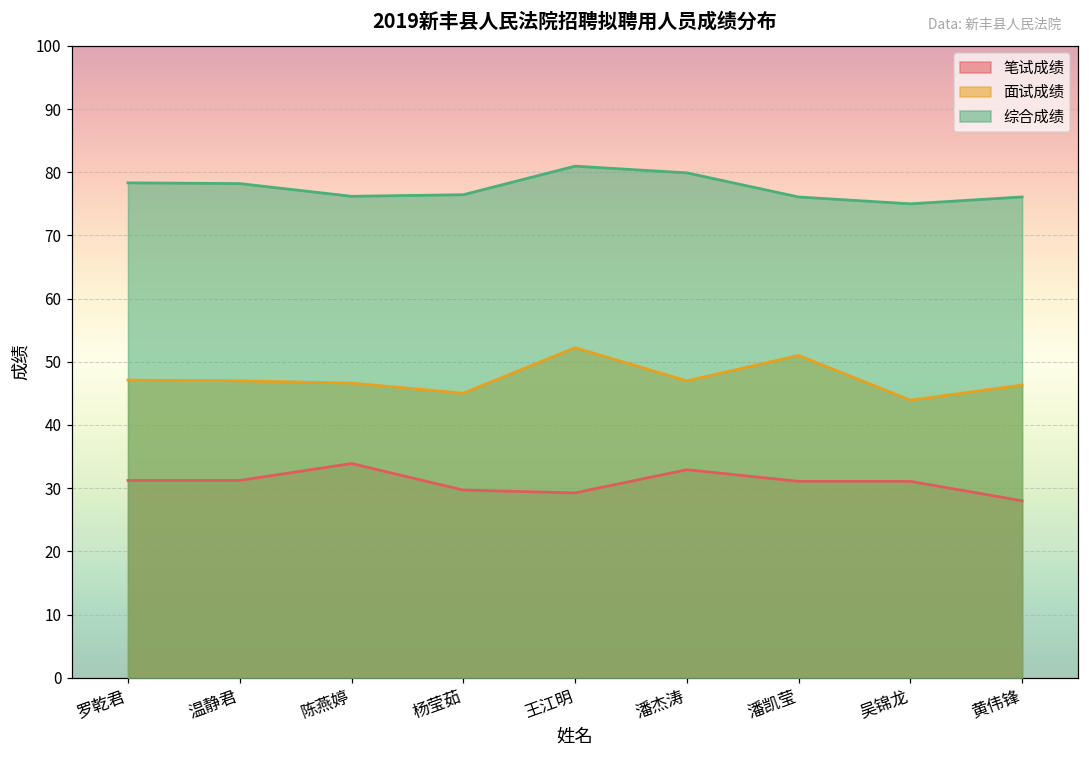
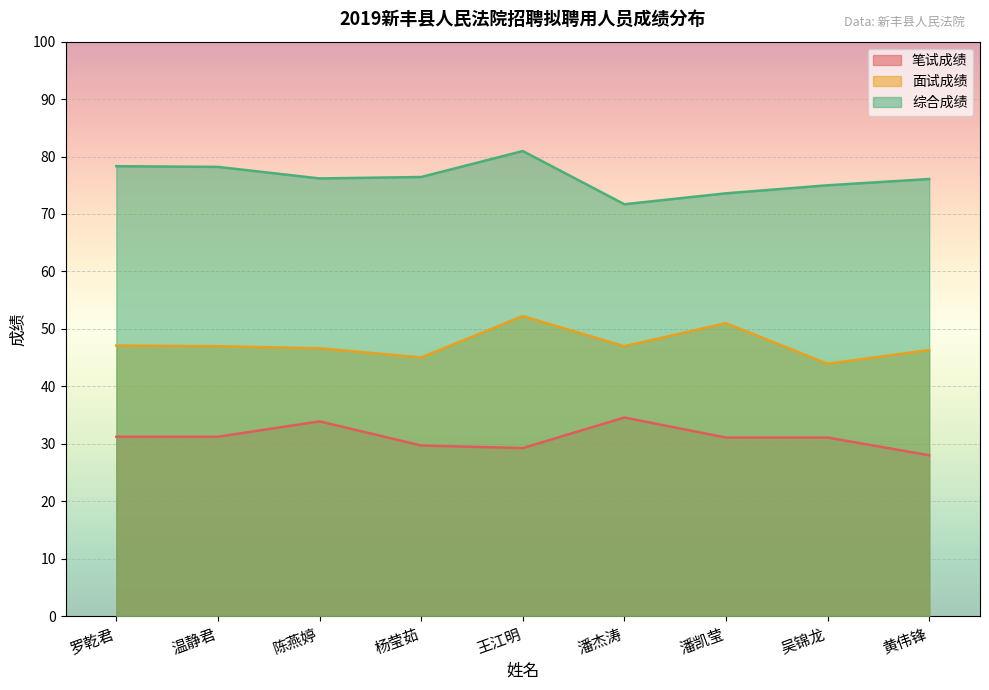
笔试成绩, 潘杰涛: 33 -> 35
综合成绩, 潘杰涛: 80 -> 72
综合成绩, 潘凯莹: 76 -> 74
